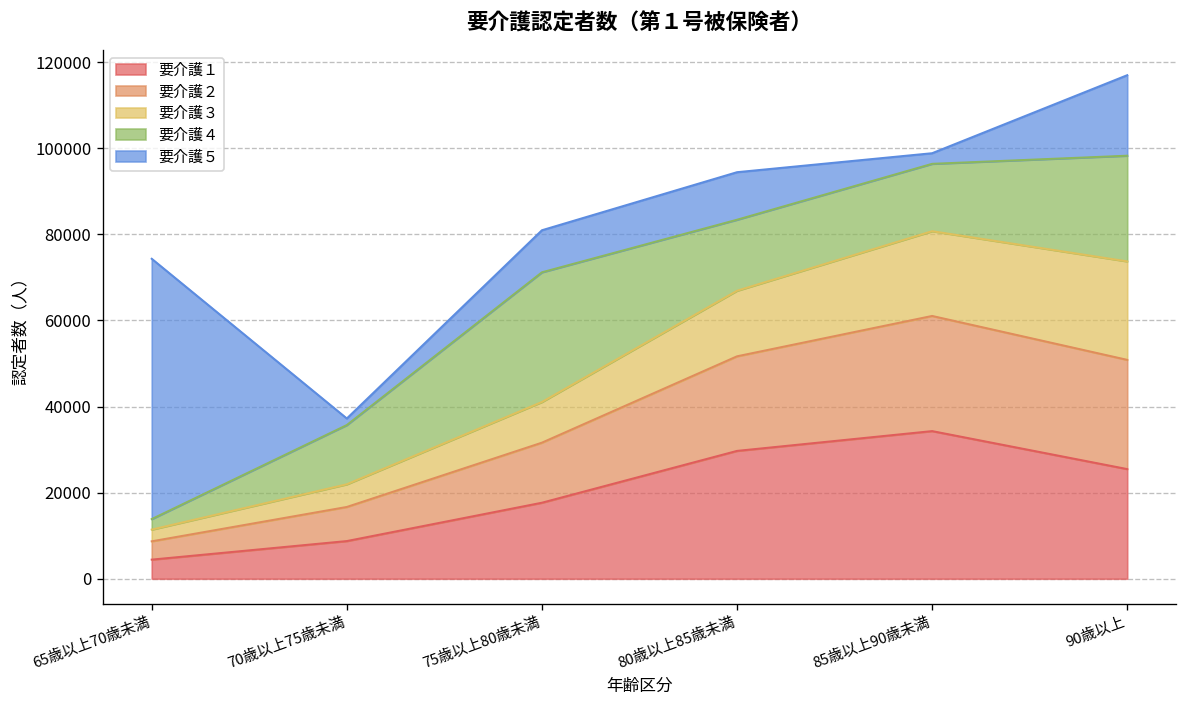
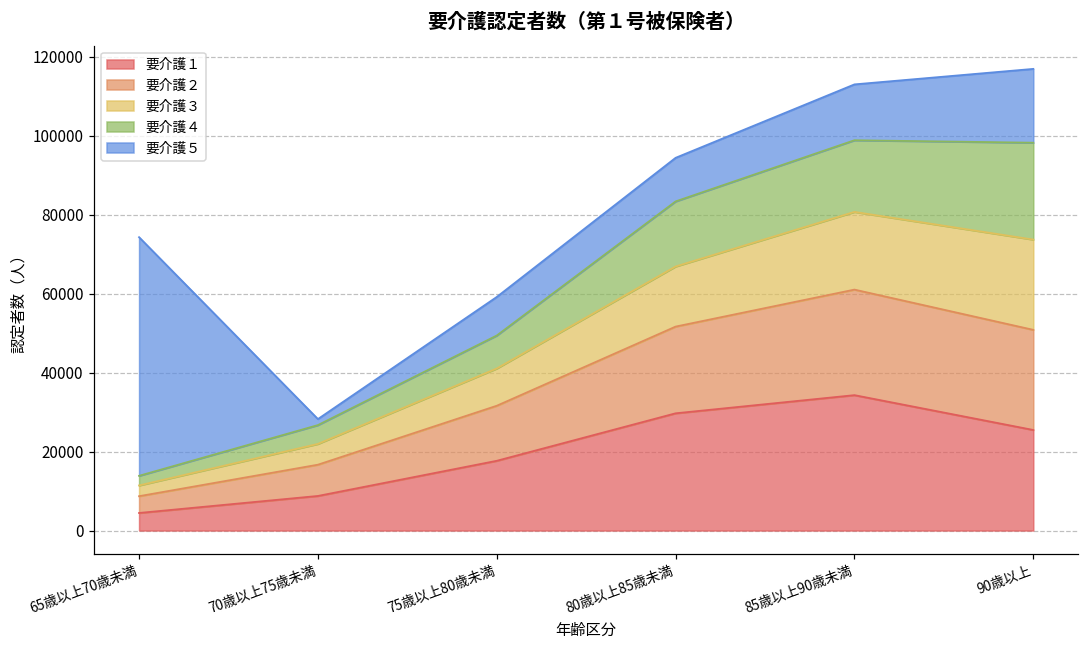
要介護４, 70歳以上75歳未満: 14000 -> 5000
要介護４, 75歳以上80歳未満: 30000 -> 8000
要介護４, 85歳以上90歳未満: 16000 -> 18000
要介護５, 85歳以上90歳未満: 2000 -> 14000
